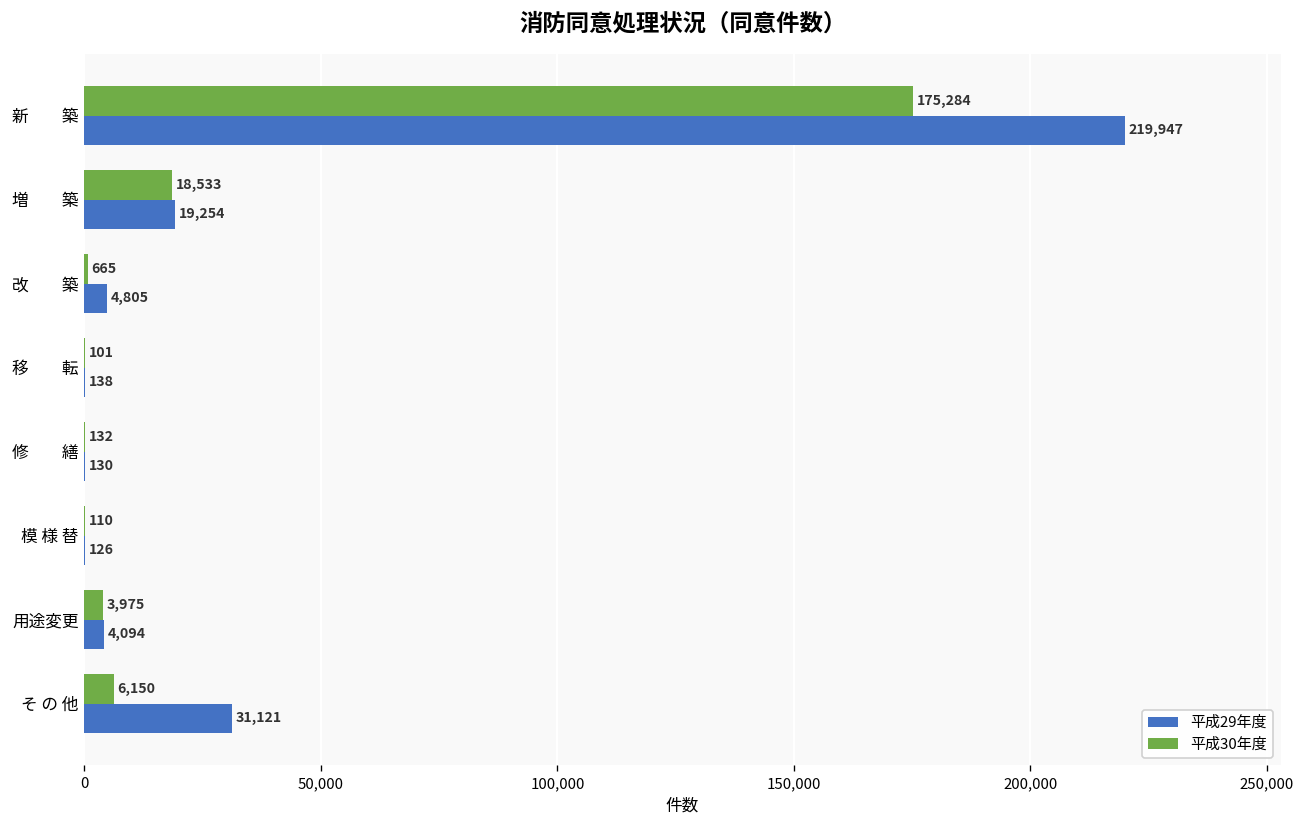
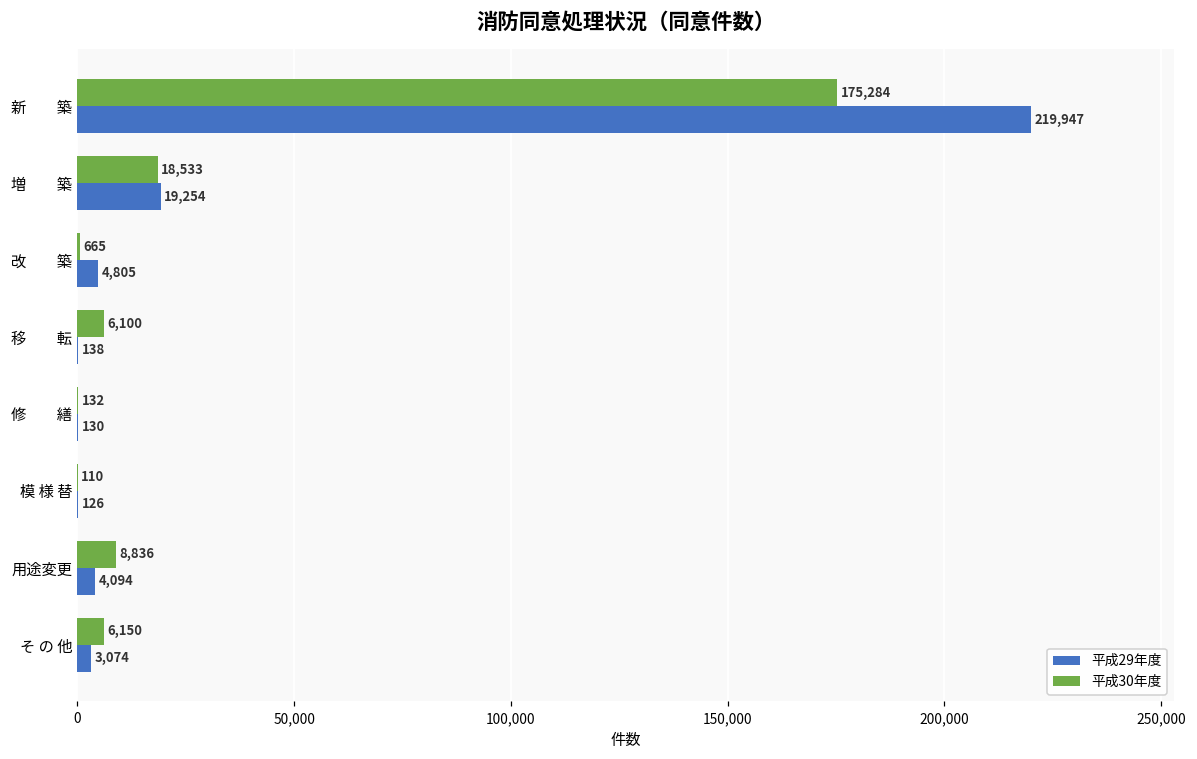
平成30年度, 移 転: 101 -> 6,100
平成30年度, 用途変更: 3,975 -> 8,836
平成29年度, そ の 他: 31,121 -> 3,074
